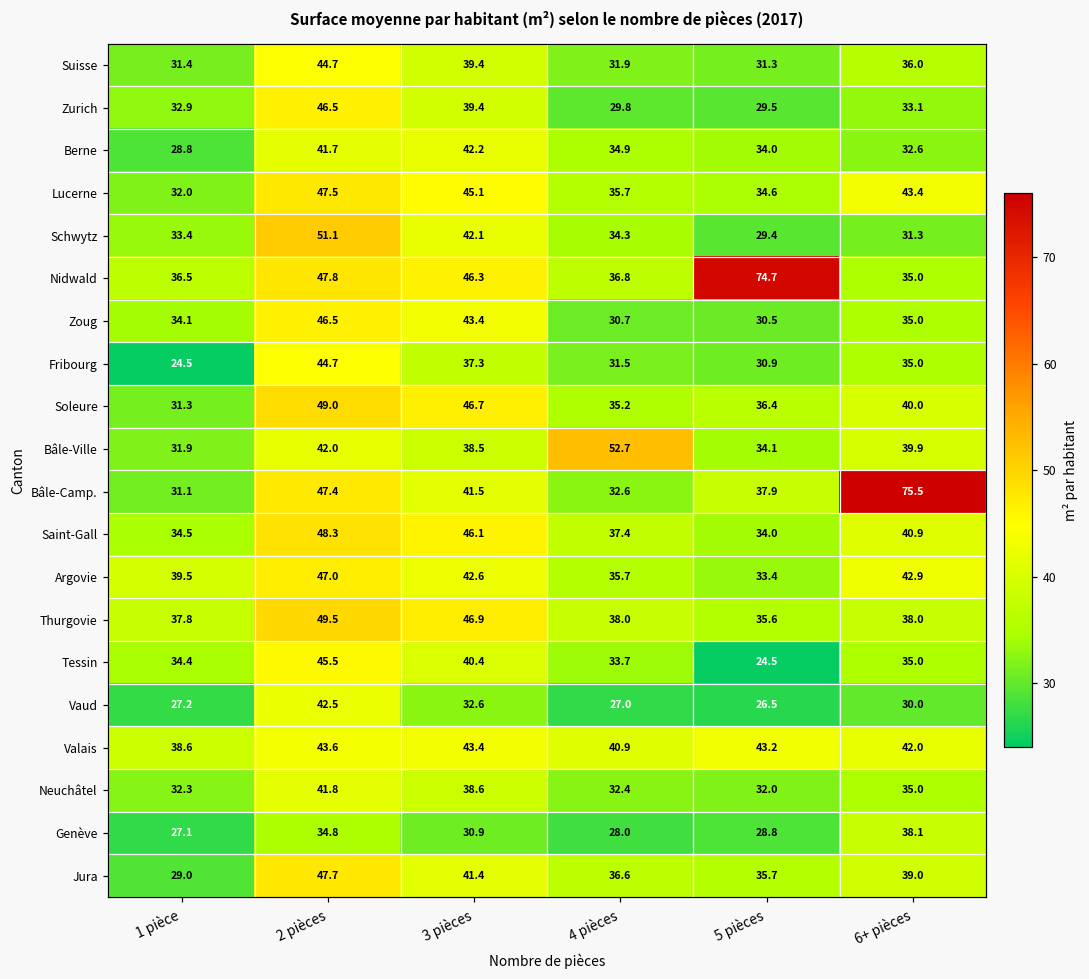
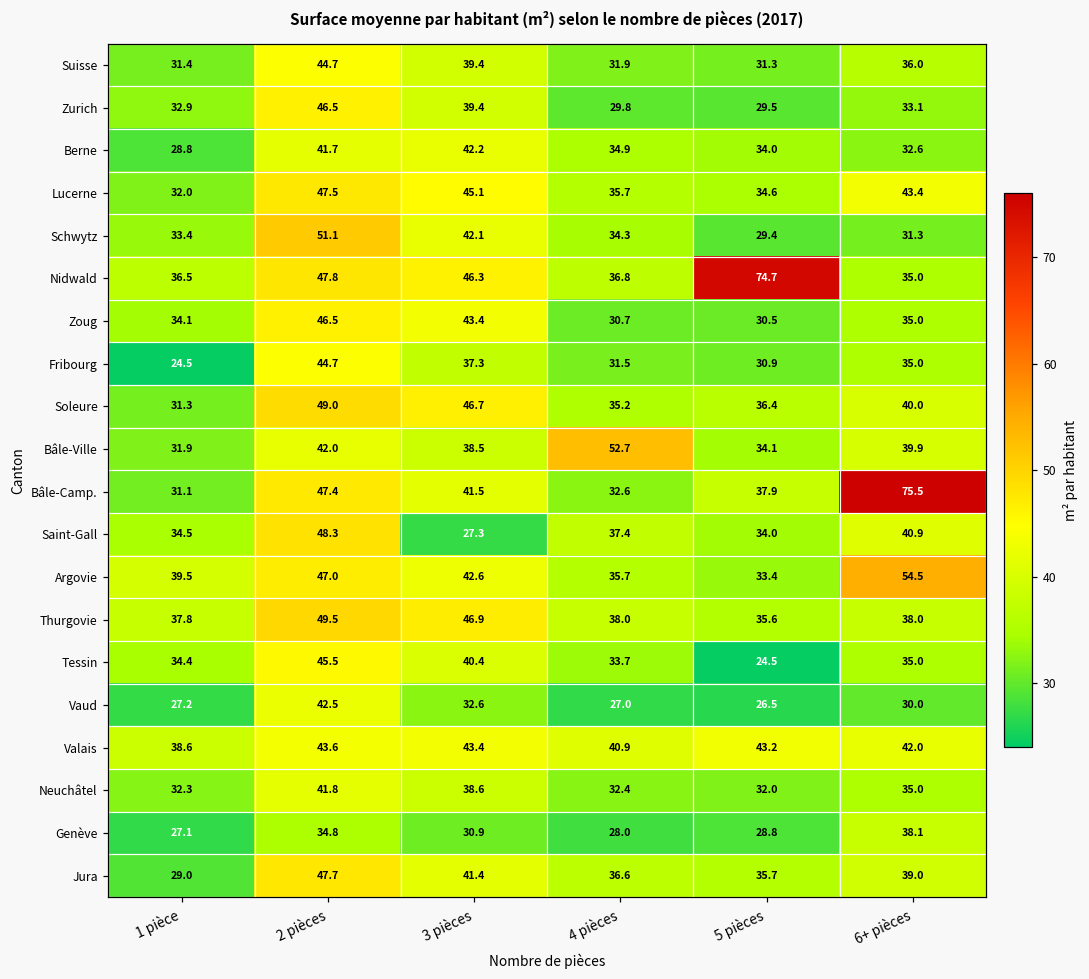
Saint-Gall, 3 pièces: 46.1 -> 27.3
Argovie, 6+ pièces: 42.9 -> 54.5
